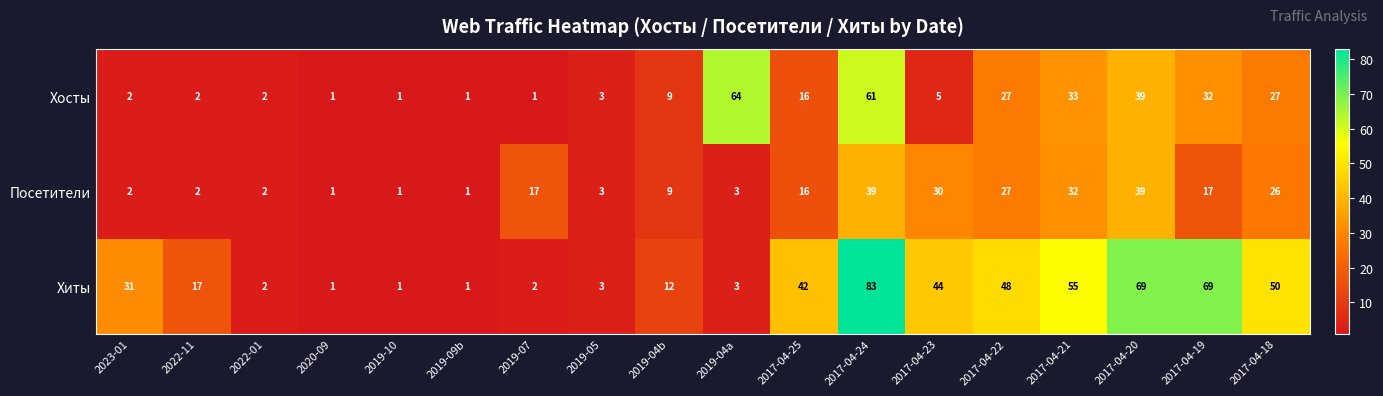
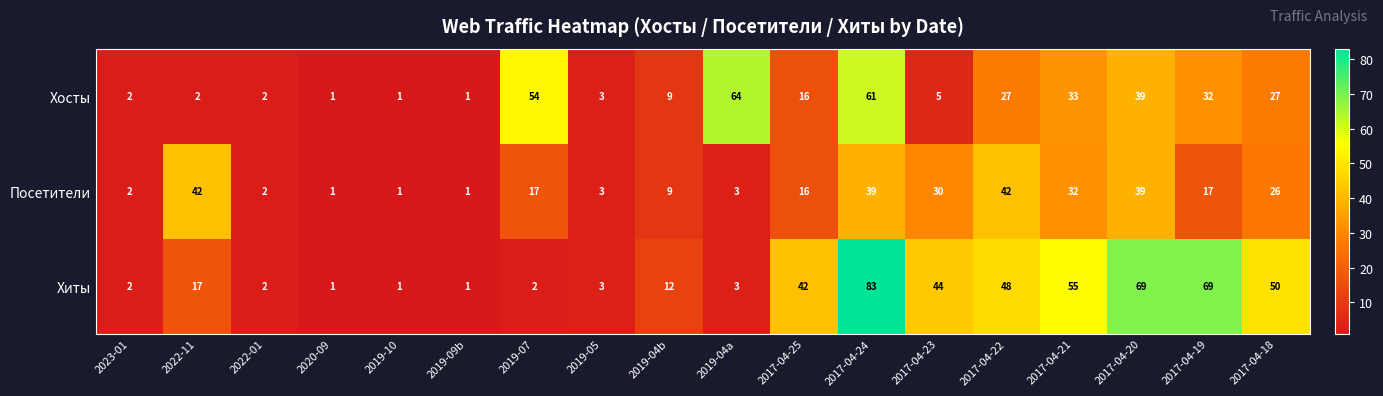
Хосты, 2019-07: 1 -> 54
Посетители, 2022-11: 2 -> 42
Посетители, 2017-04-22: 27 -> 42
Хиты, 2023-01: 31 -> 2
